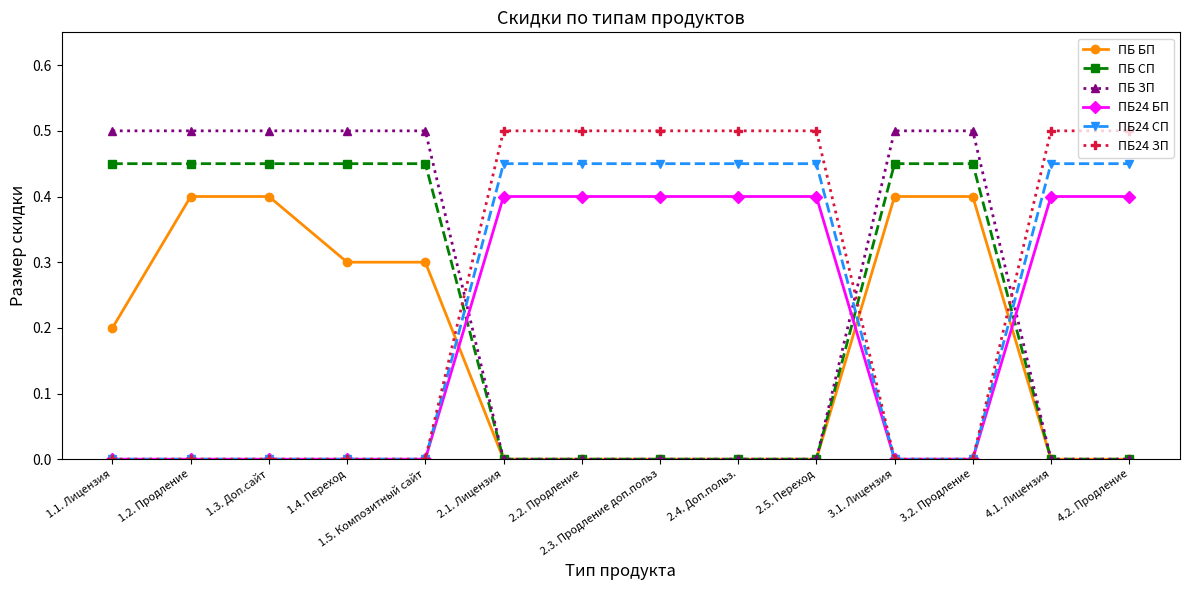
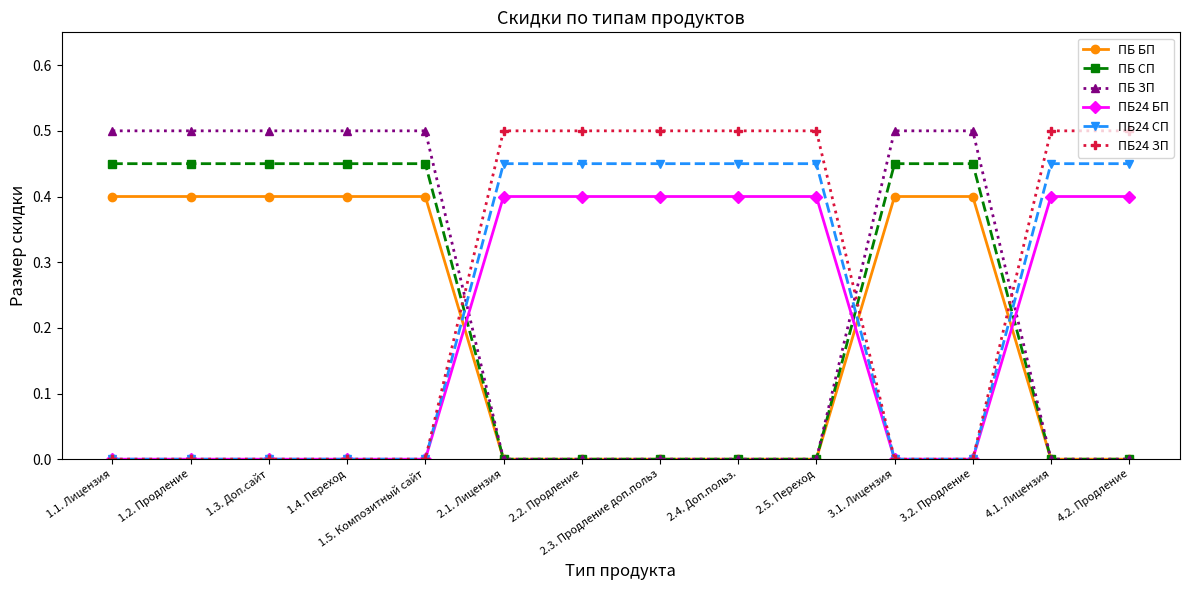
ПБ БП, 1.1. Лицензия: 0.2 -> 0.4
ПБ БП, 1.4. Переход: 0.3 -> 0.4
ПБ БП, 1.5. Композитный сайт: 0.3 -> 0.4
